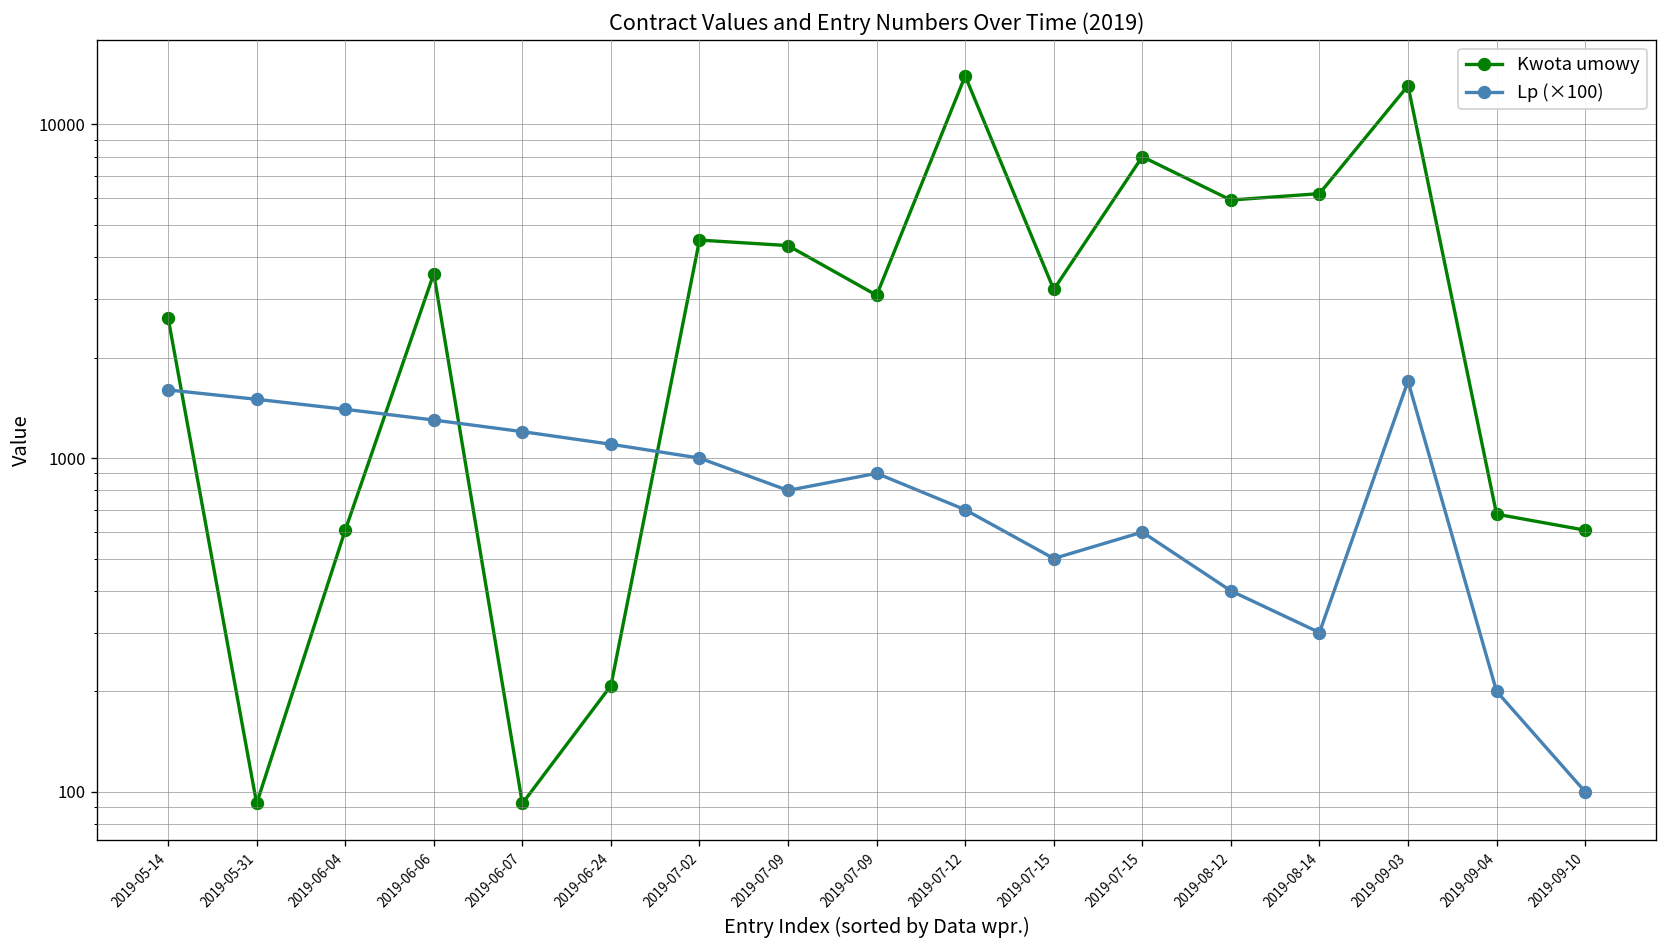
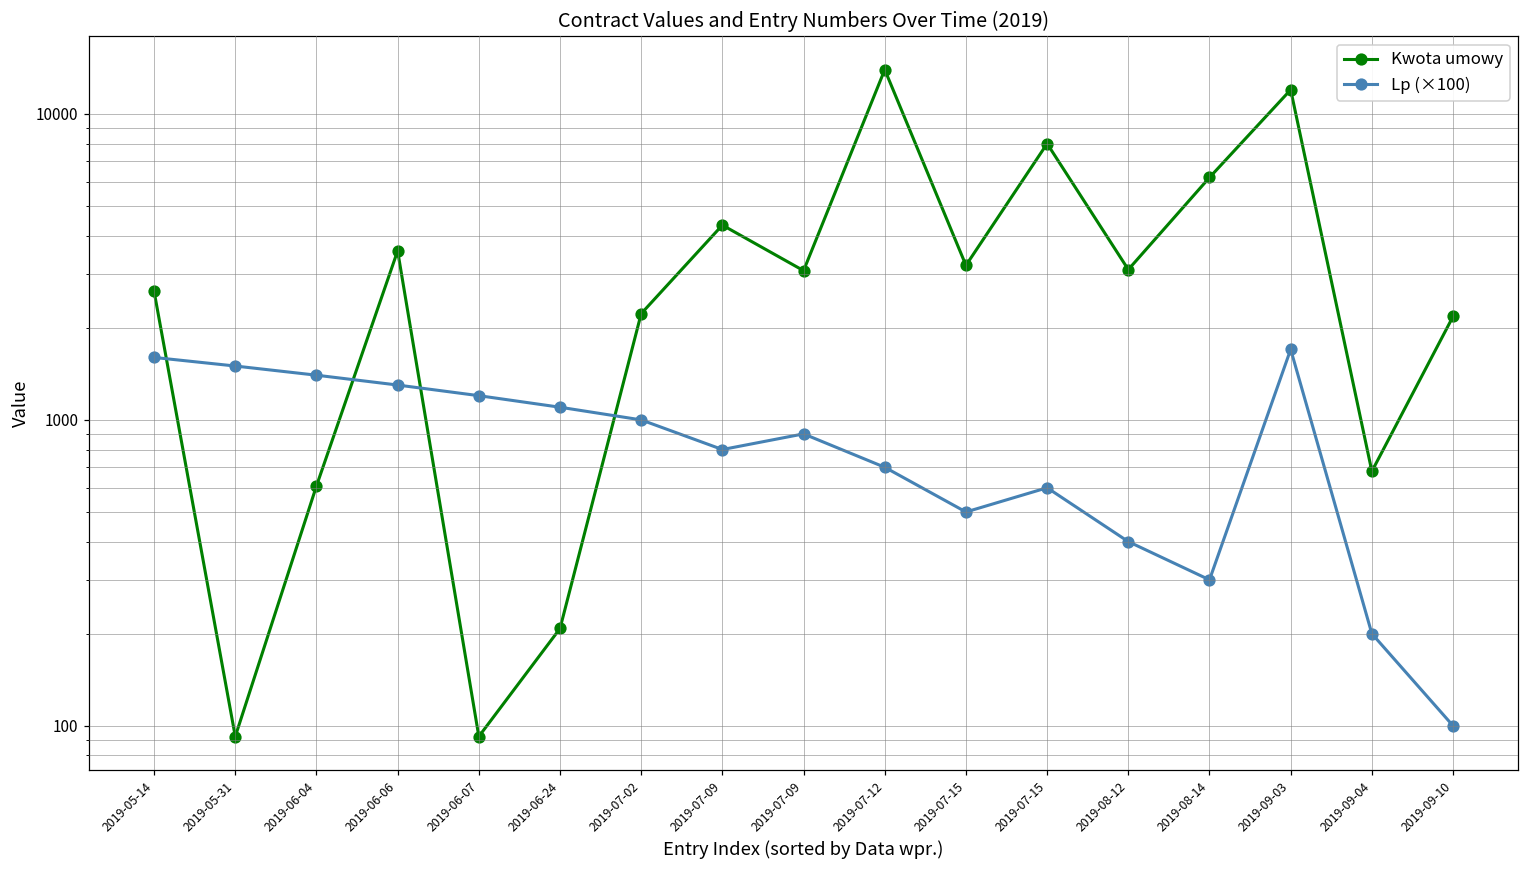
Kwota umowy, 2019-07-02: 4500 -> 2200
Kwota umowy, 2019-08-12: 5900 -> 3100
Kwota umowy, 2019-09-03: 13000 -> 12000
Kwota umowy, 2019-09-10: 610 -> 2200
